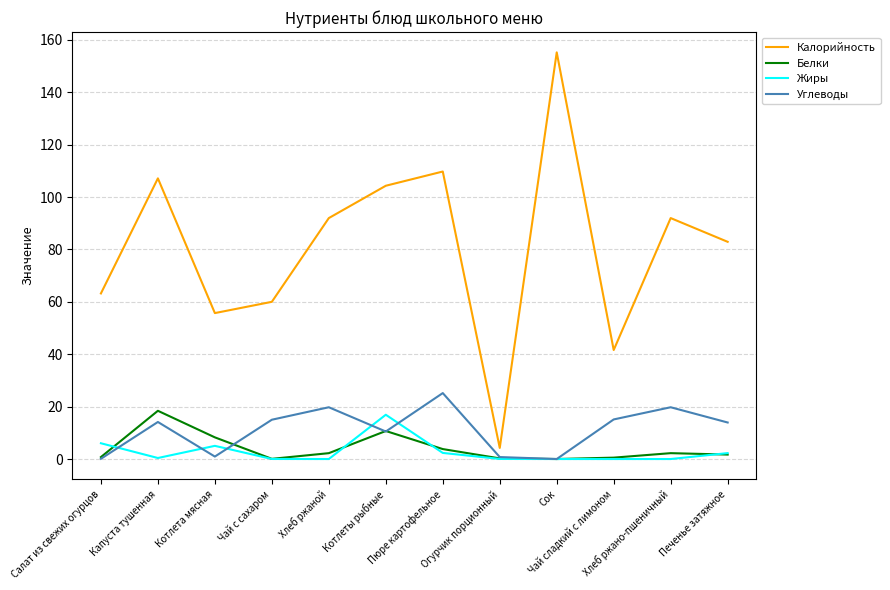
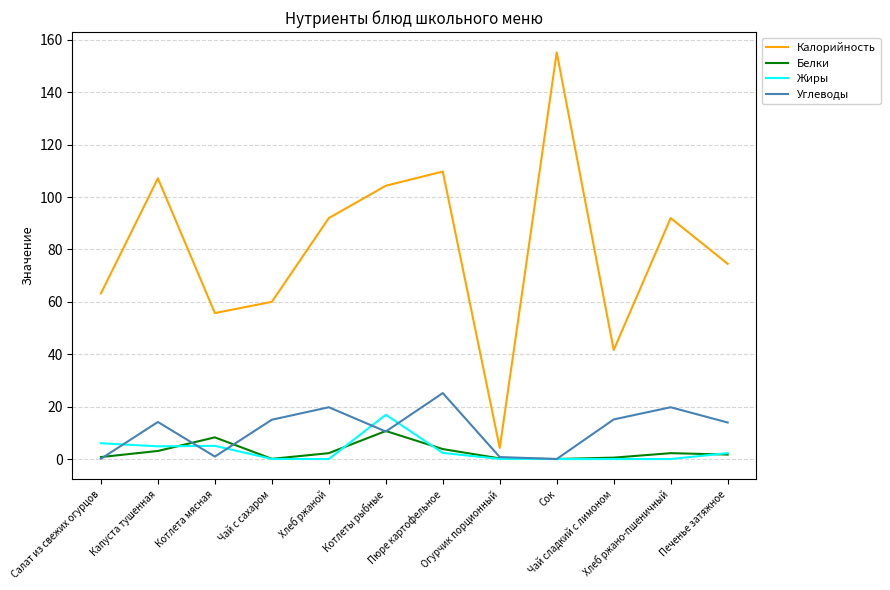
Белки, Капуста тушенная: 18 -> 3
Жиры, Капуста тушенная: 0 -> 5
Калорийность, Печенье затяжное: 83 -> 75
